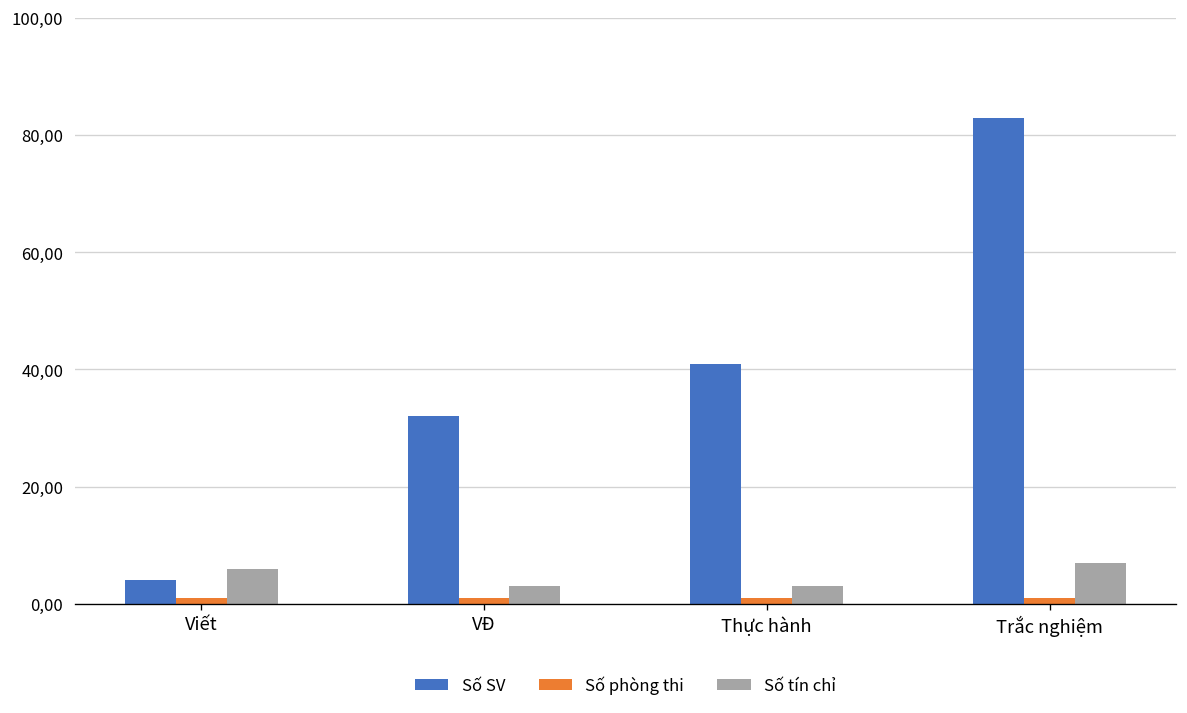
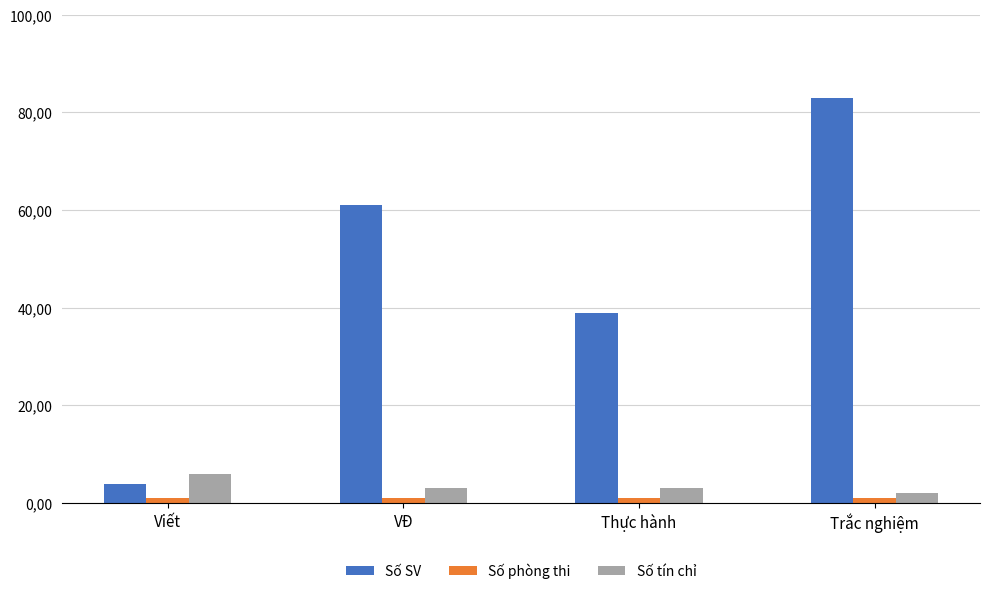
Số SV, VĐ: 3200 -> 6100
Số SV, Thực hành: 4100 -> 3900
Số tín chỉ, Trắc nghiệm: 700 -> 200
